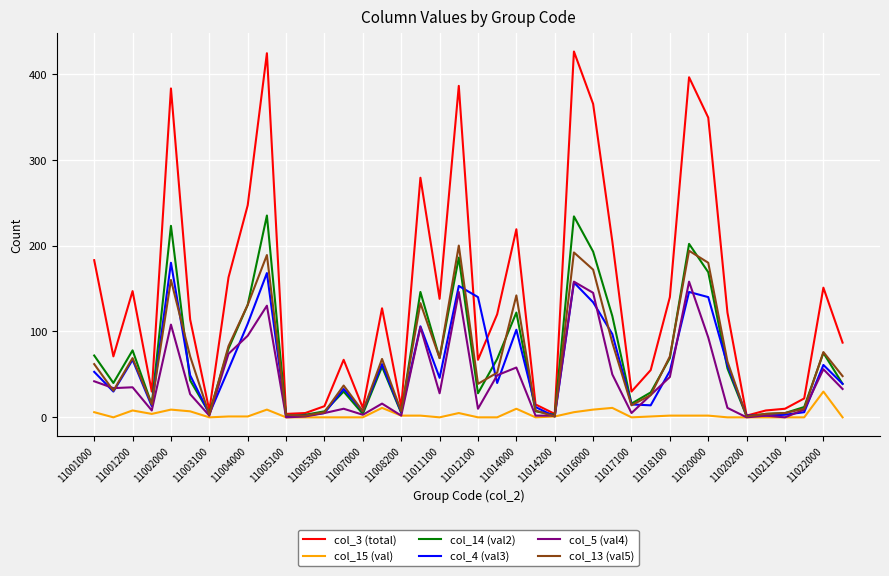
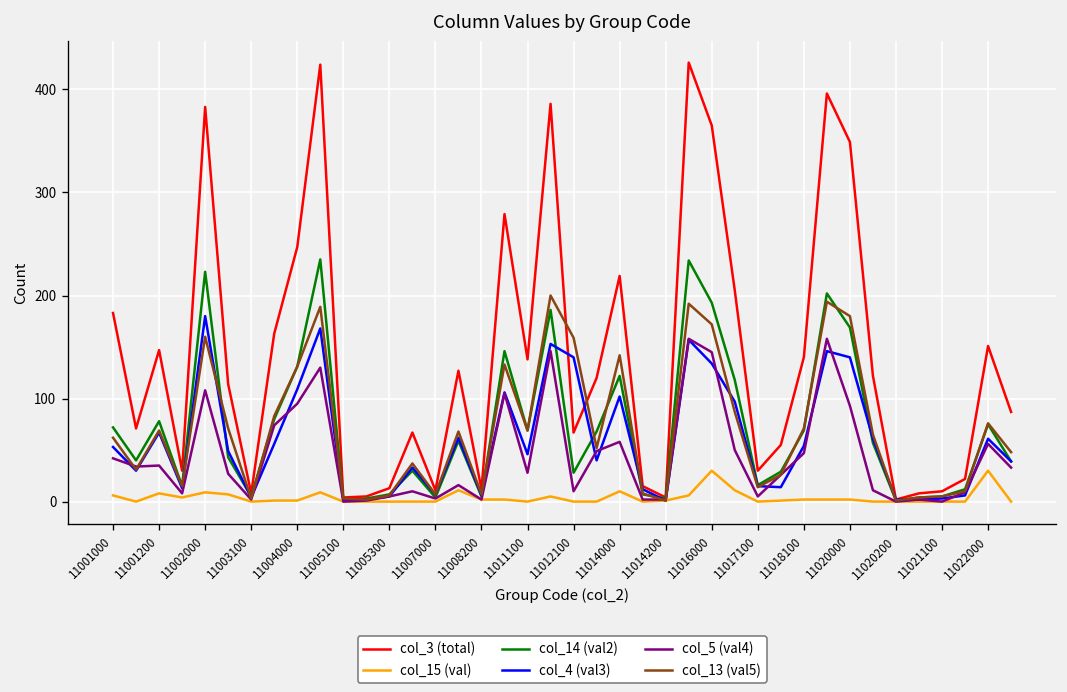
col_13 (val5), 11012100: 40 -> 160
col_15 (val), 11016000: 10 -> 30
